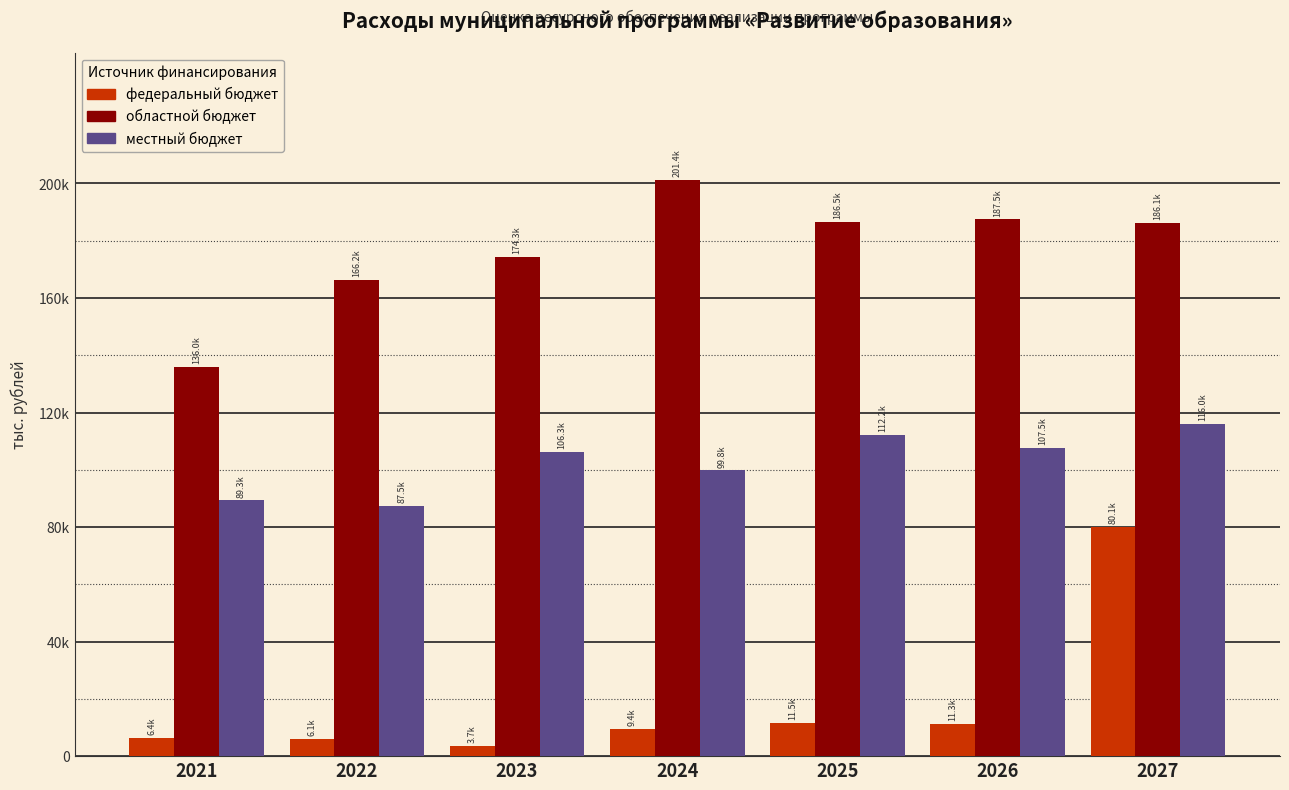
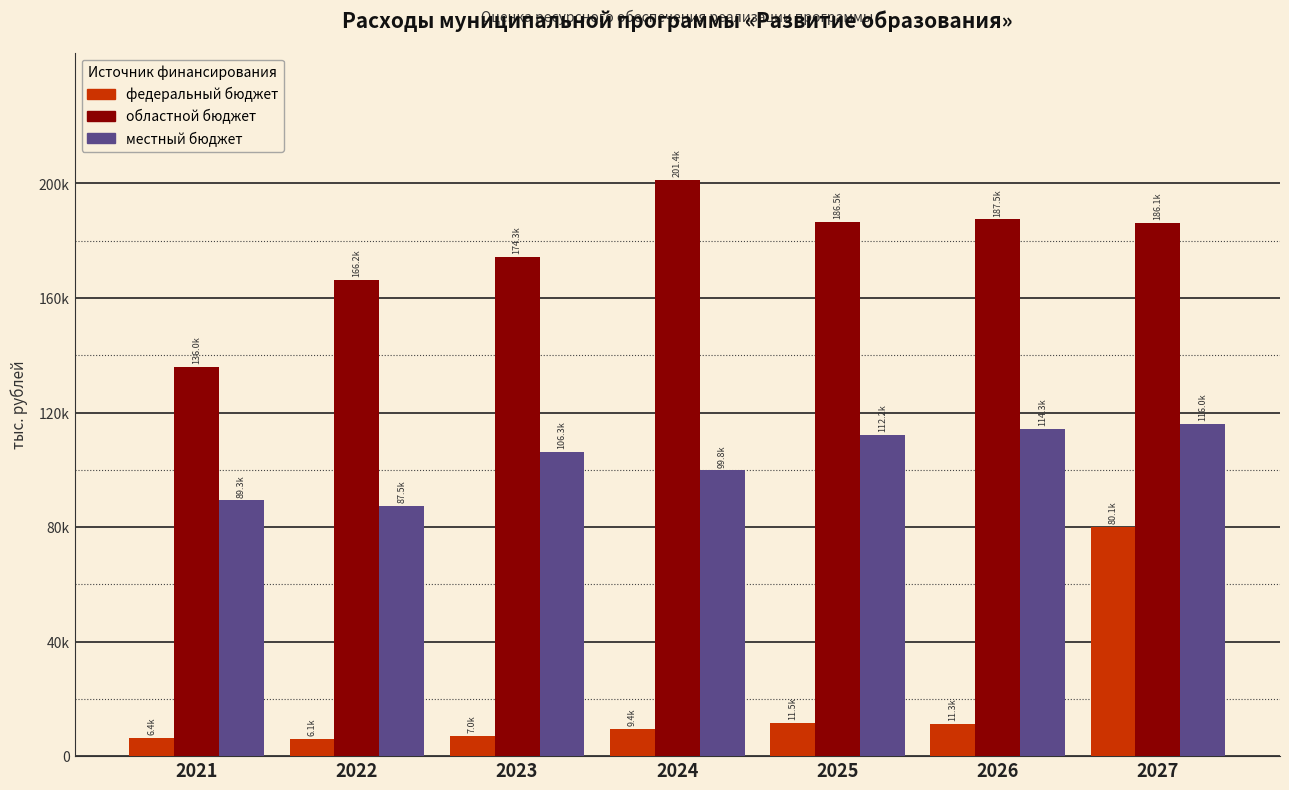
федеральный бюджет, 2023: 3.7k -> 7.0k
местный бюджет, 2026: 107.5k -> 114.3k
